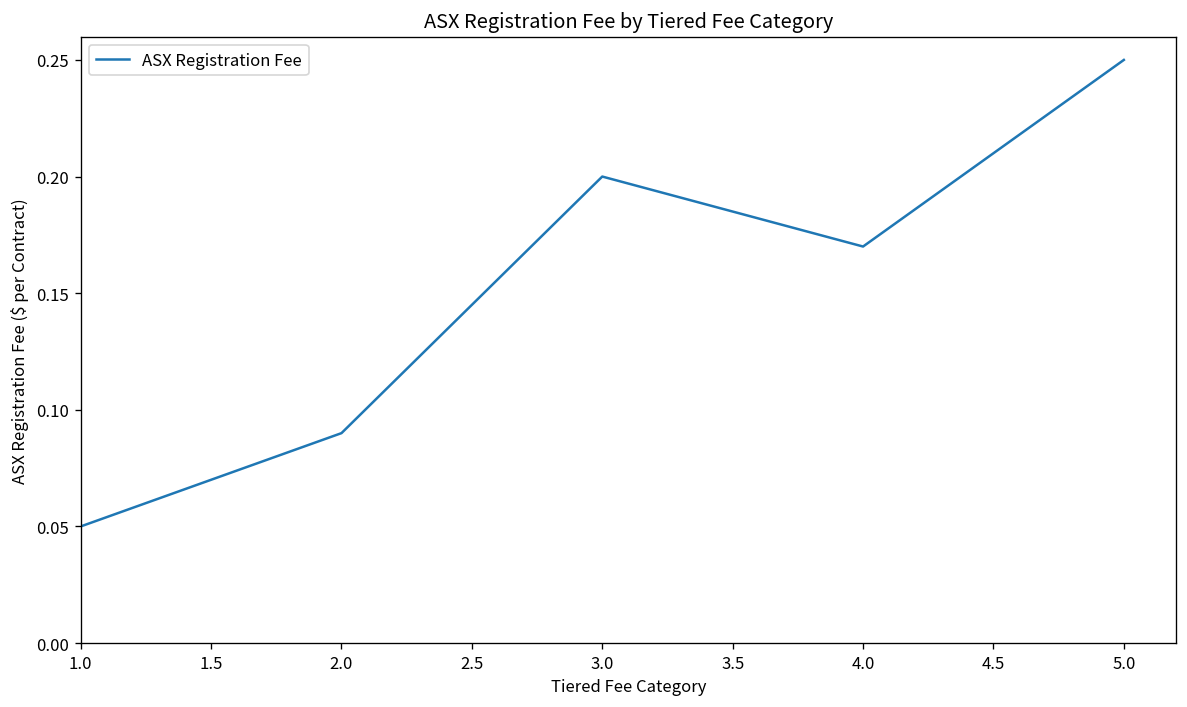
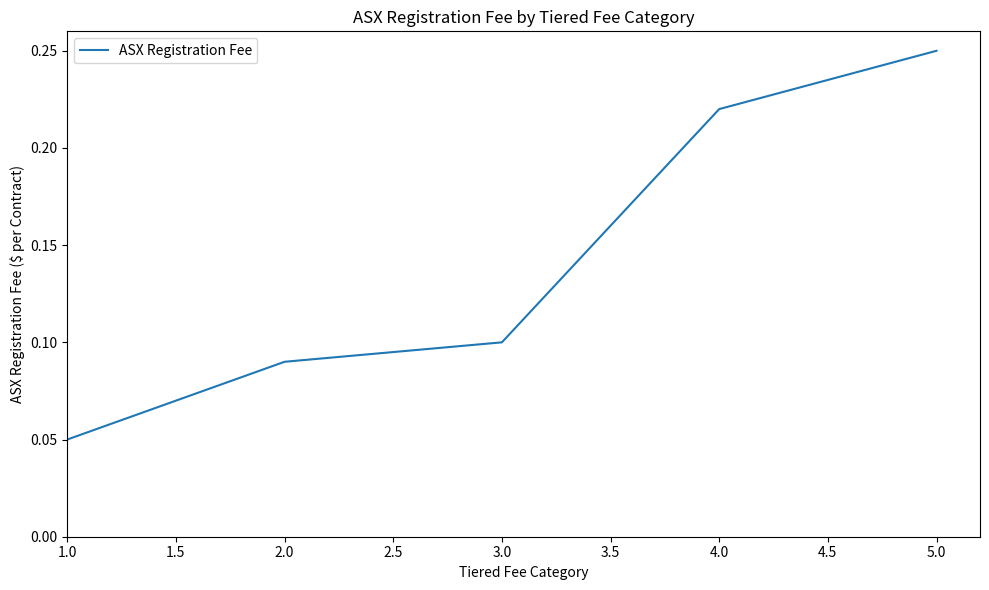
3.0: 0.2 -> 0.1
4.0: 0.17 -> 0.22
